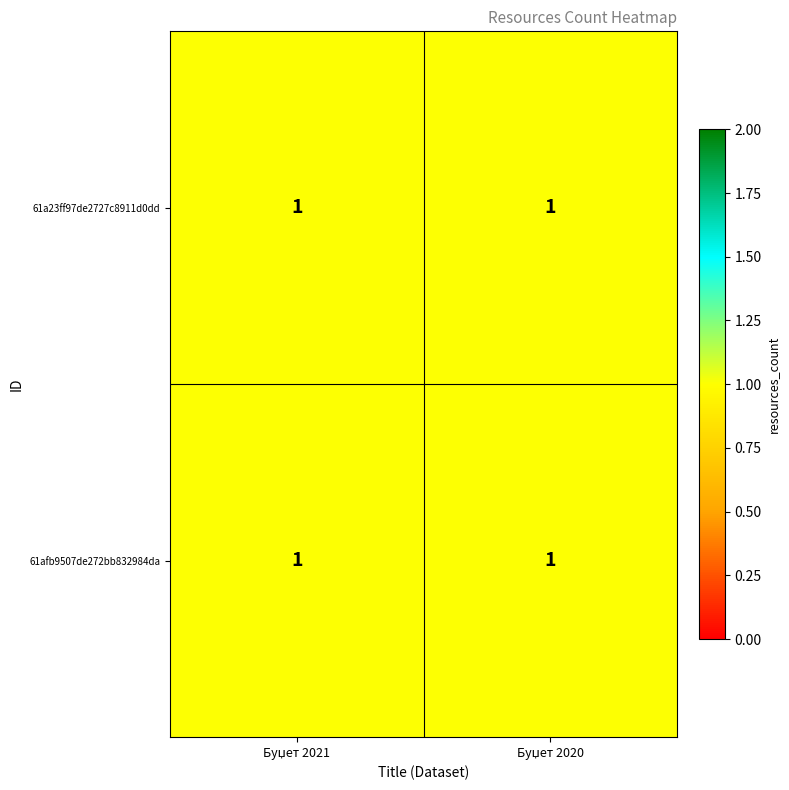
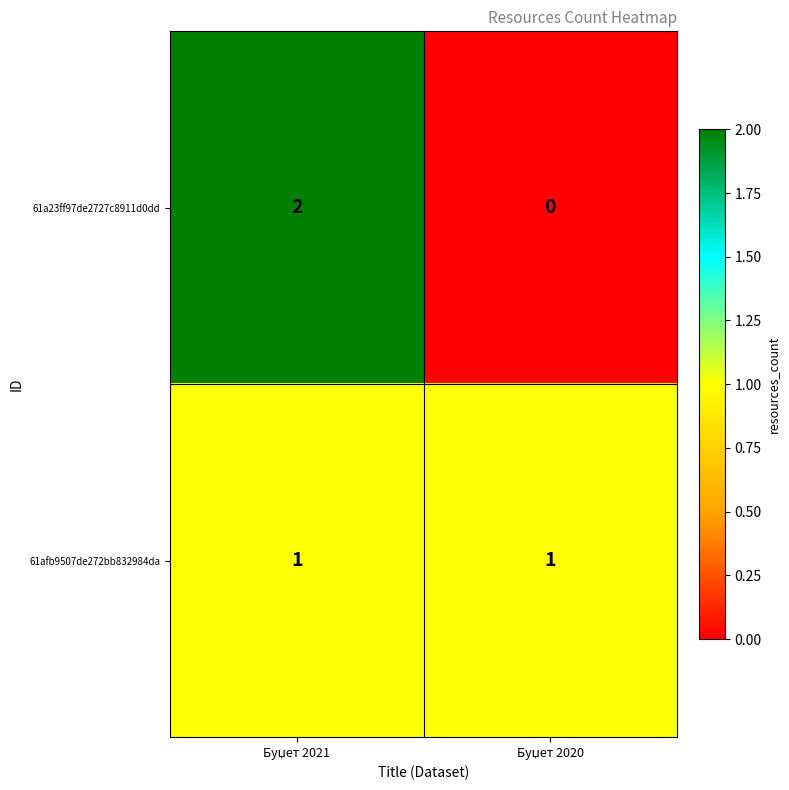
61a23ff97de2727c8911d0dd, Буџет 2021: 1 -> 2
61a23ff97de2727c8911d0dd, Буџет 2020: 1 -> 0
